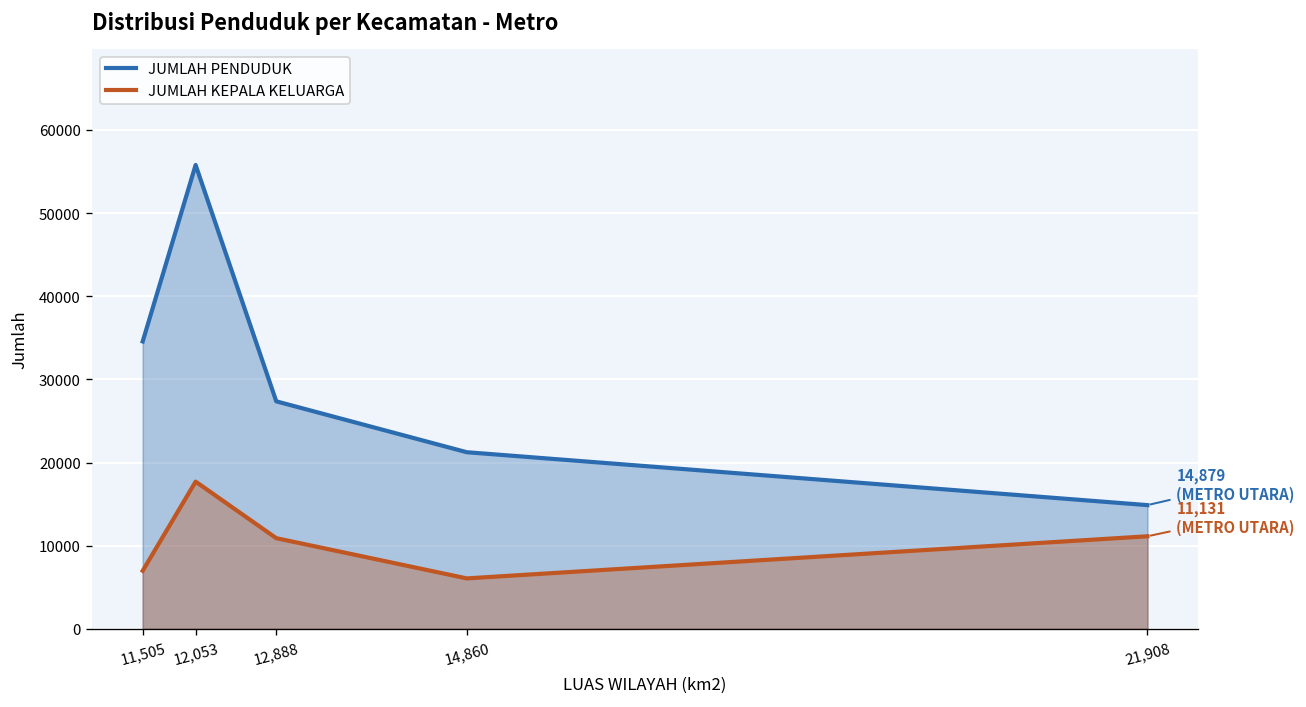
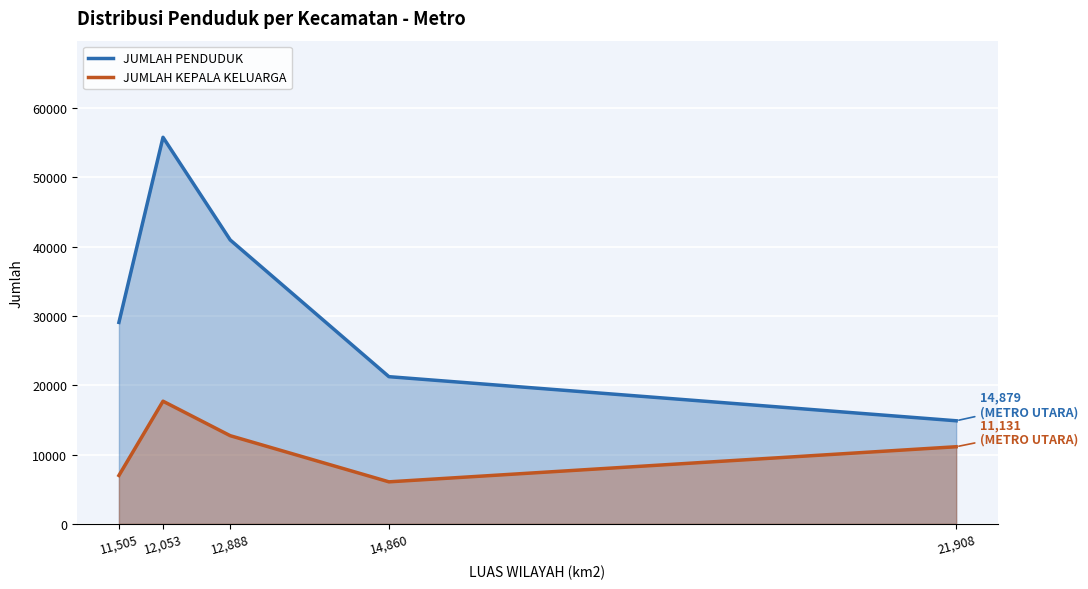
JUMLAH PENDUDUK, 11,505: 35000 -> 29000
JUMLAH PENDUDUK, 12,888: 27000 -> 41000
JUMLAH KEPALA KELUARGA, 12,888: 11000 -> 13000
